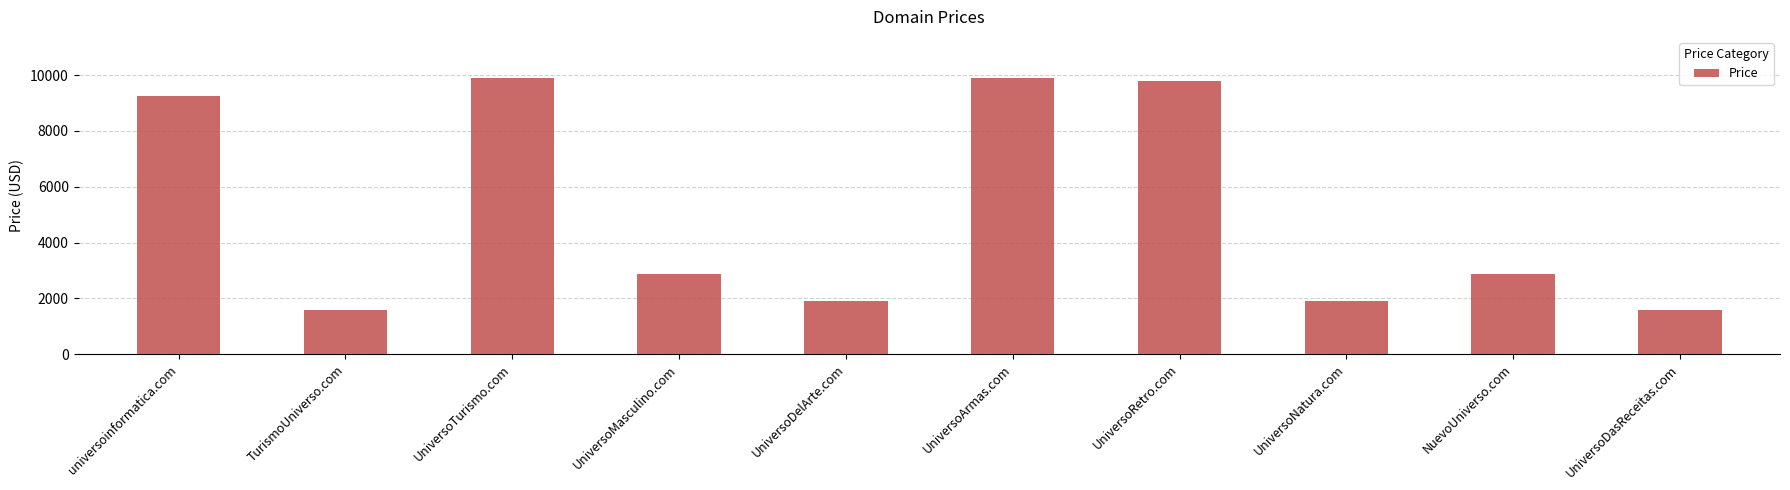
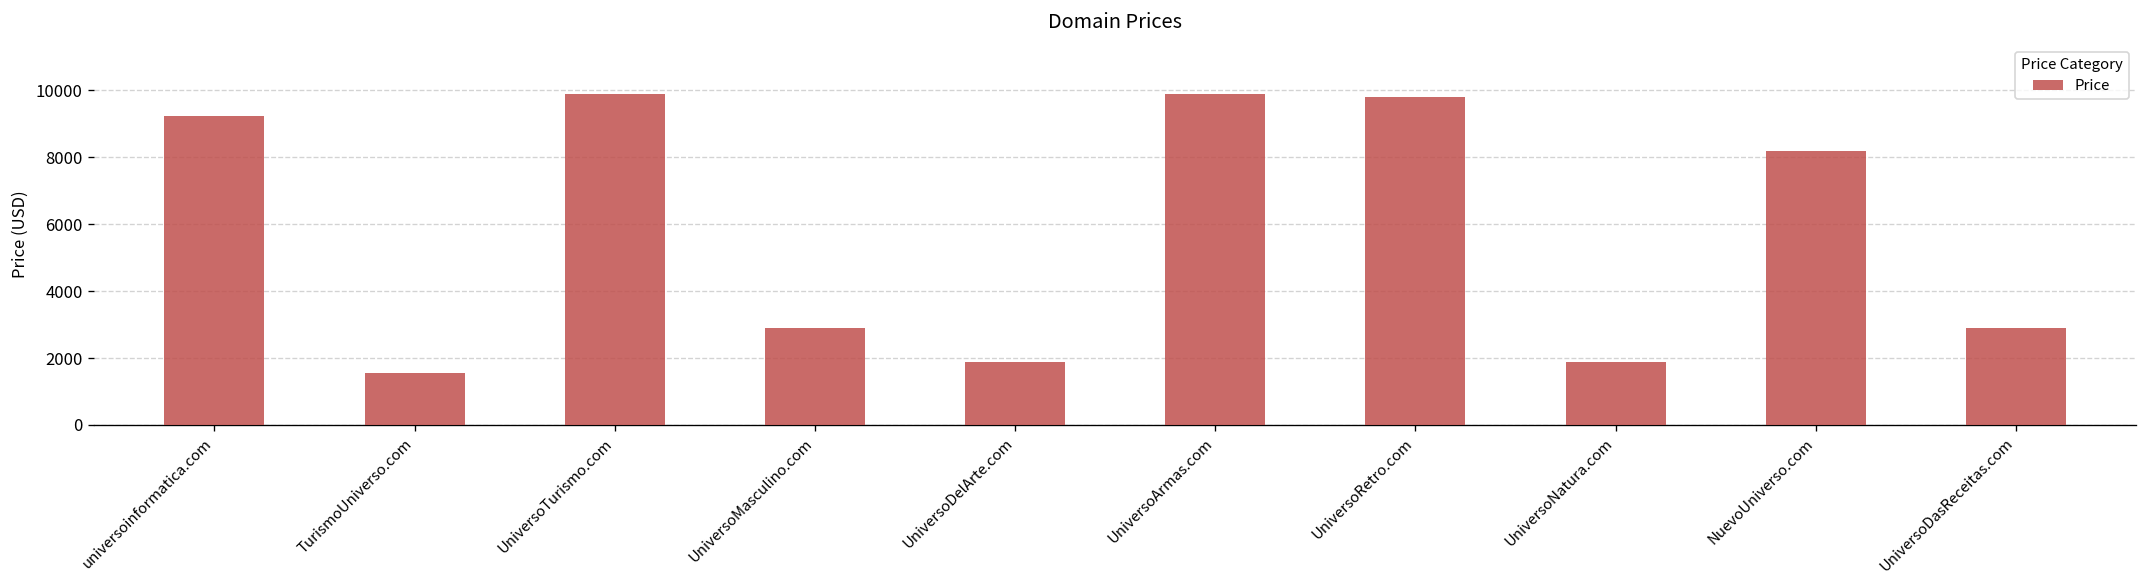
NuevoUniverso.com: 2900 -> 8200
UniversoDasReceitas.com: 1600 -> 2900
